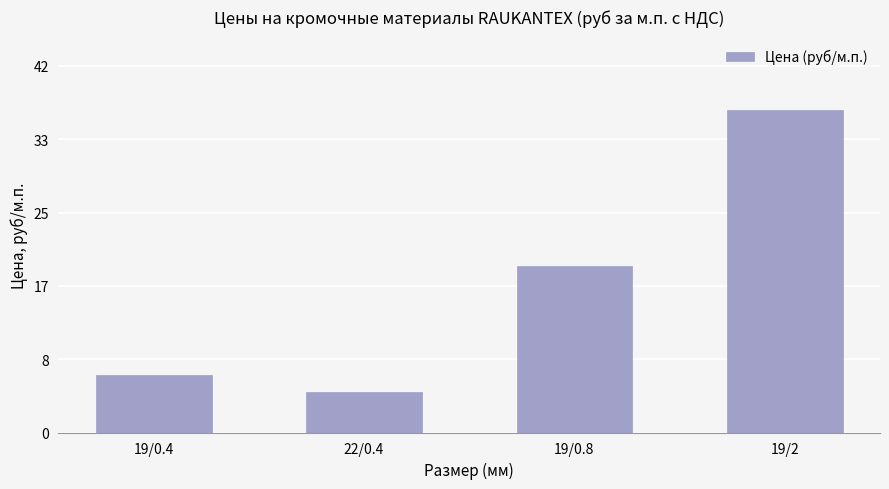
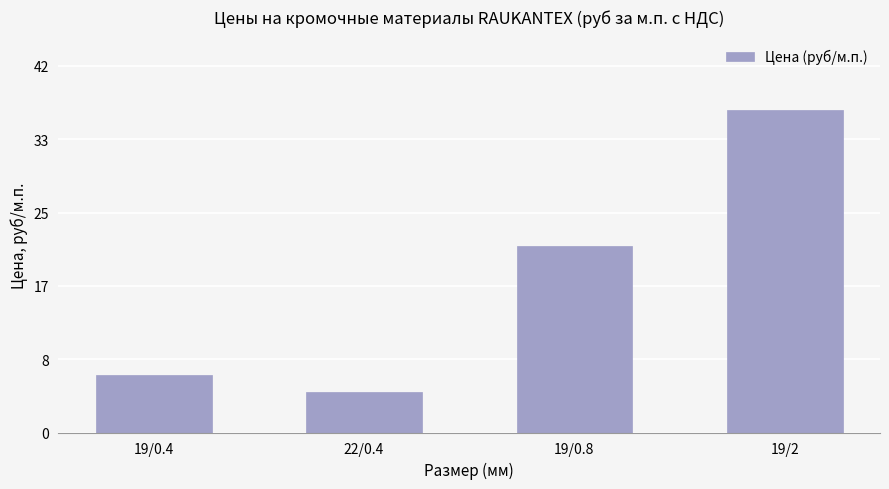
19/0.8: 19 -> 21
